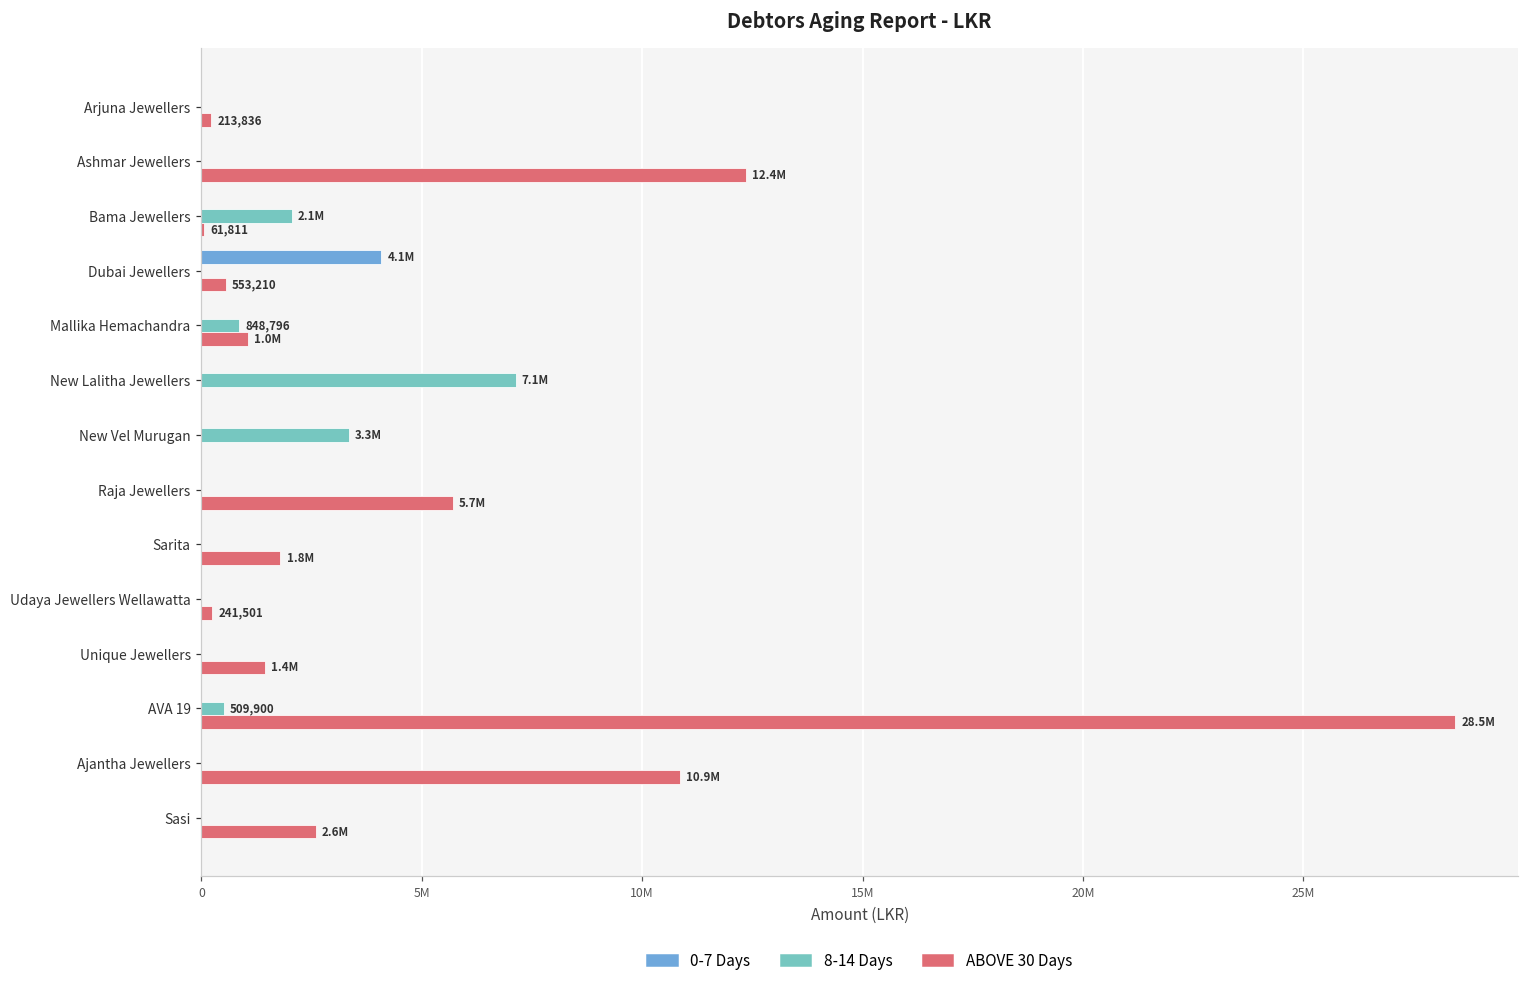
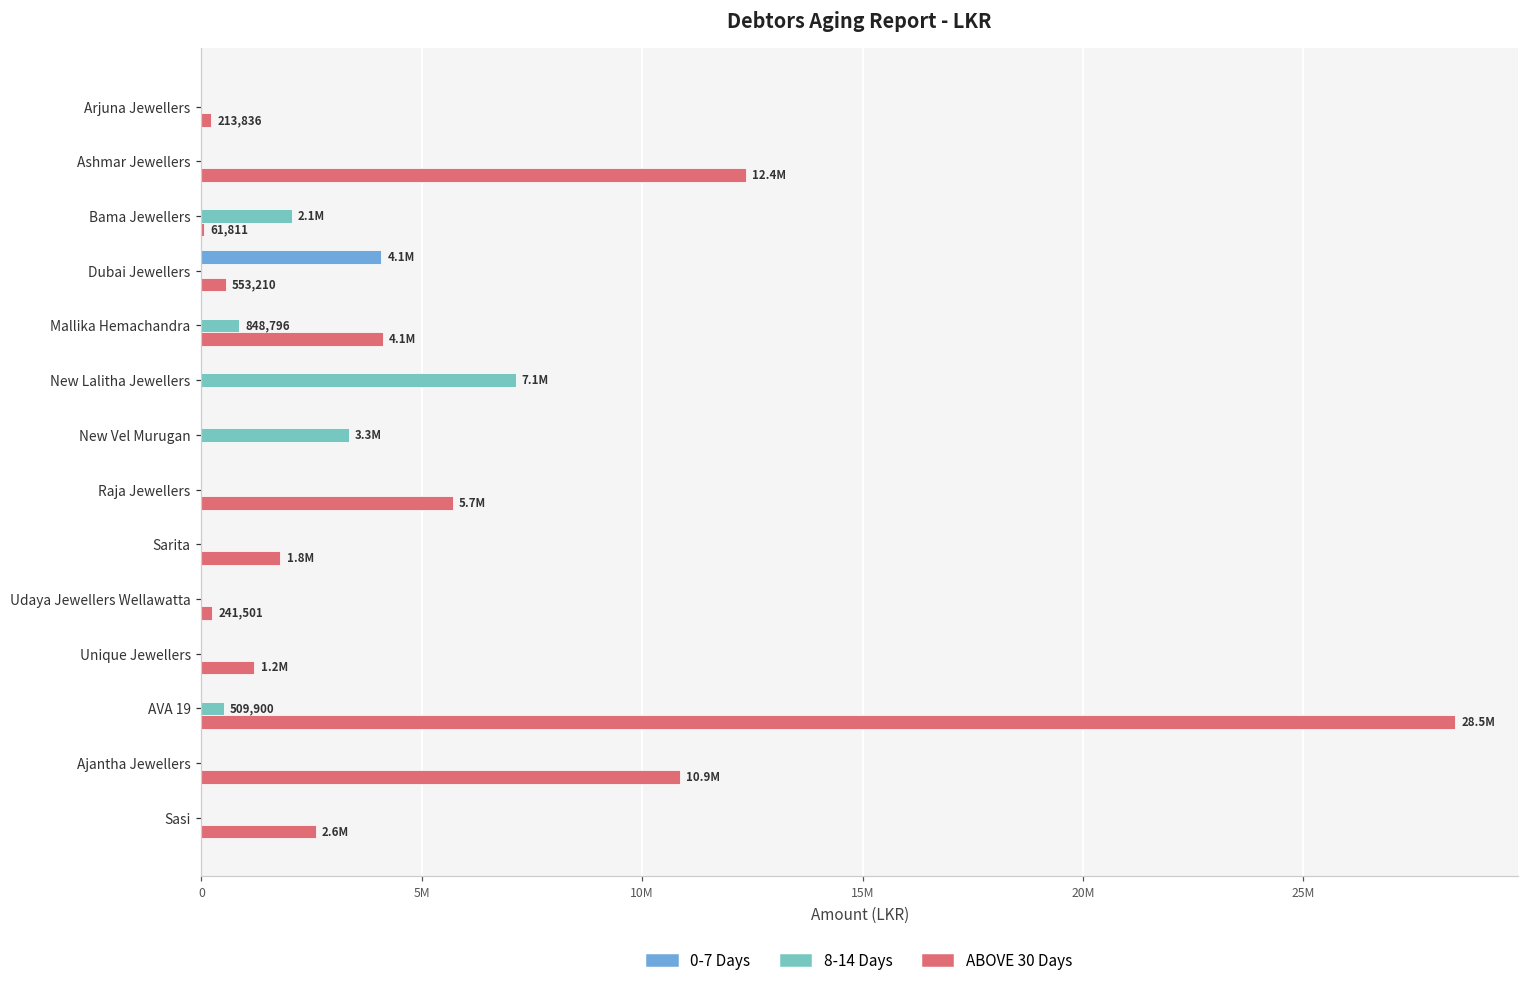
ABOVE 30 Days, Mallika Hemachandra: 1.0M -> 4.1M
ABOVE 30 Days, Unique Jewellers: 1.4M -> 1.2M
